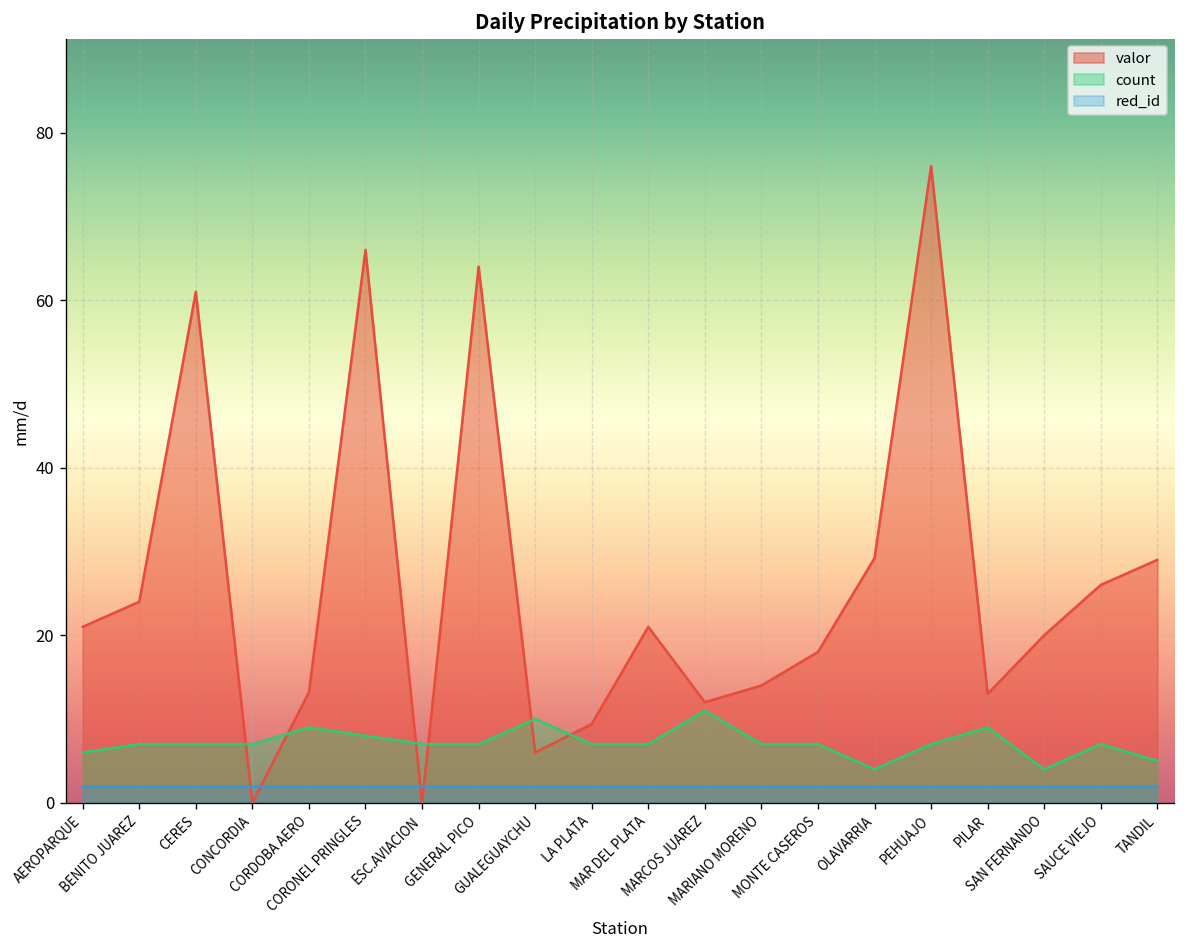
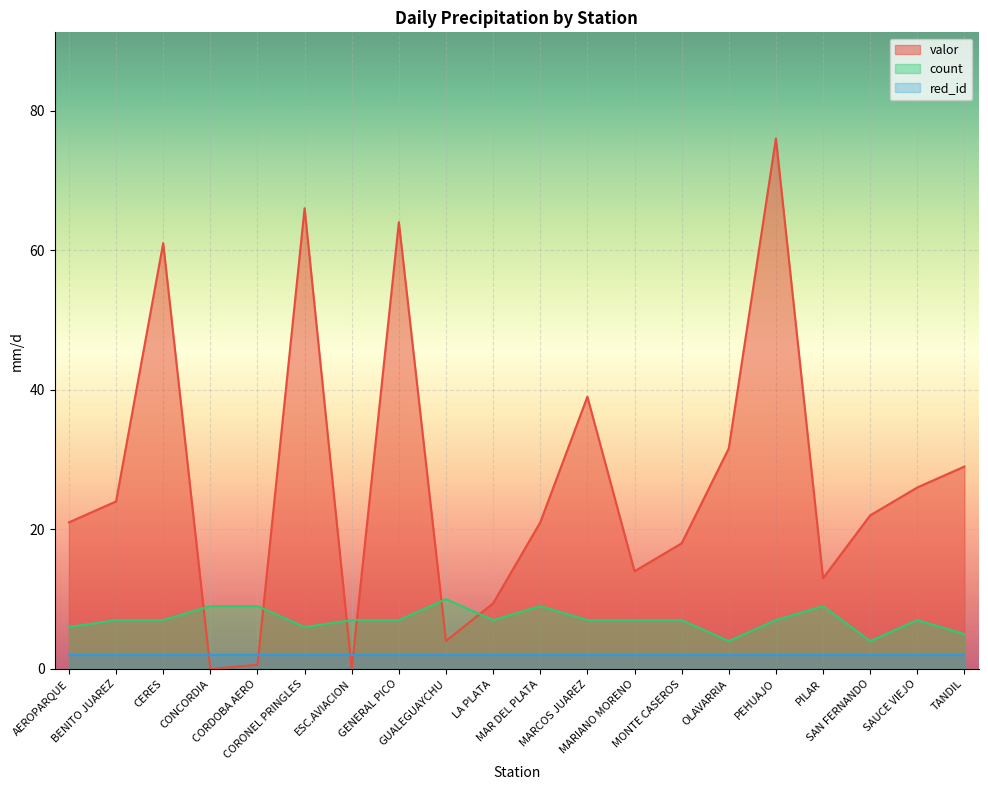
count, CONCORDIA: 7 -> 9
valor, CORDOBA AERO: 13 -> 1
count, CORONEL PRINGLES: 8 -> 6
valor, GUALEGUAYCHU: 6 -> 4
count, MAR DEL PLATA: 7 -> 9
valor, MARCOS JUAREZ: 12 -> 39
count, MARCOS JUAREZ: 11 -> 7
valor, OLAVARRIA: 29 -> 32
valor, SAN FERNANDO: 20 -> 22
